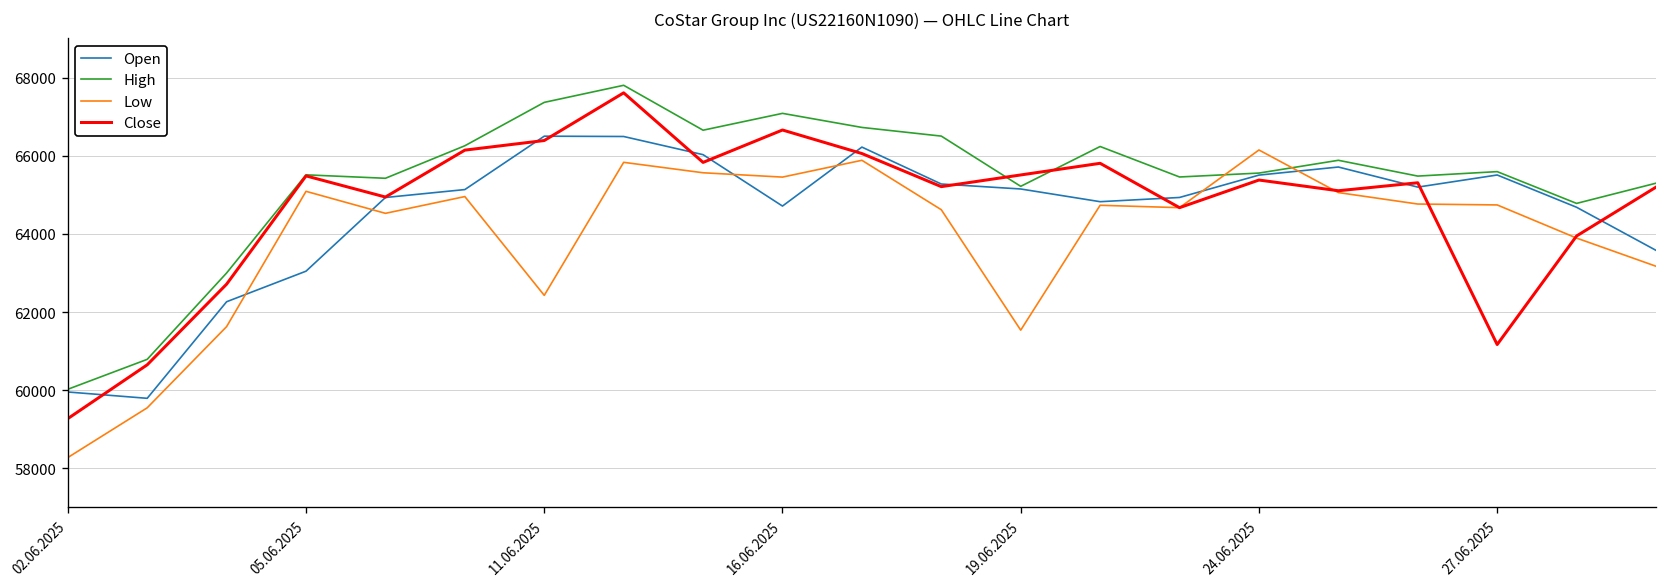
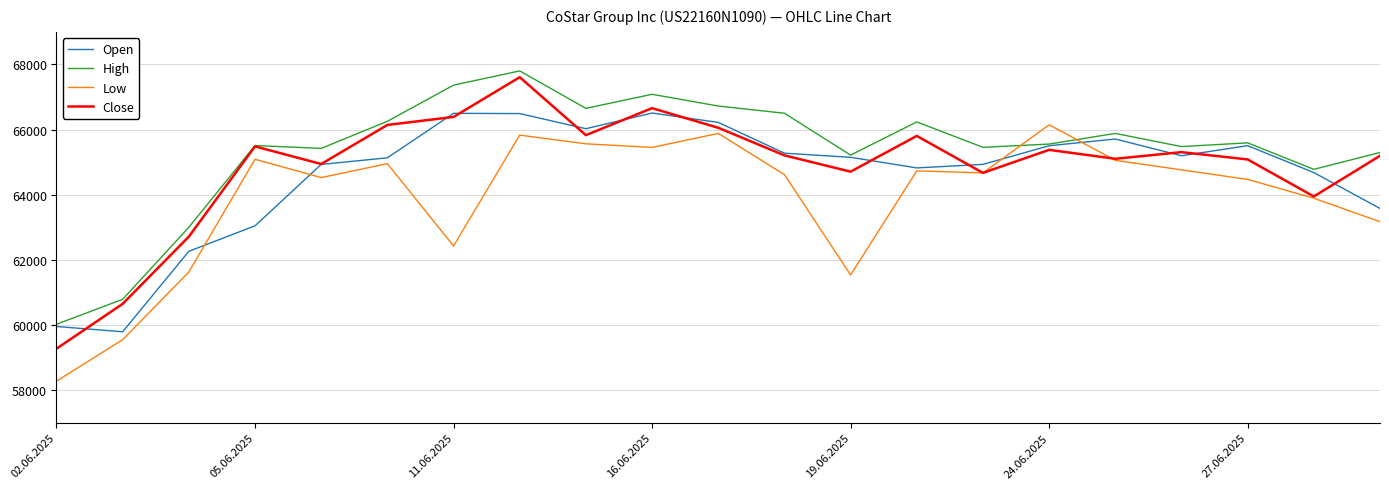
Open, 16.06.2025: 64700 -> 66500
Close, 19.06.2025: 65500 -> 64700
Low, 27.06.2025: 64700 -> 64500
Close, 27.06.2025: 61200 -> 65100
